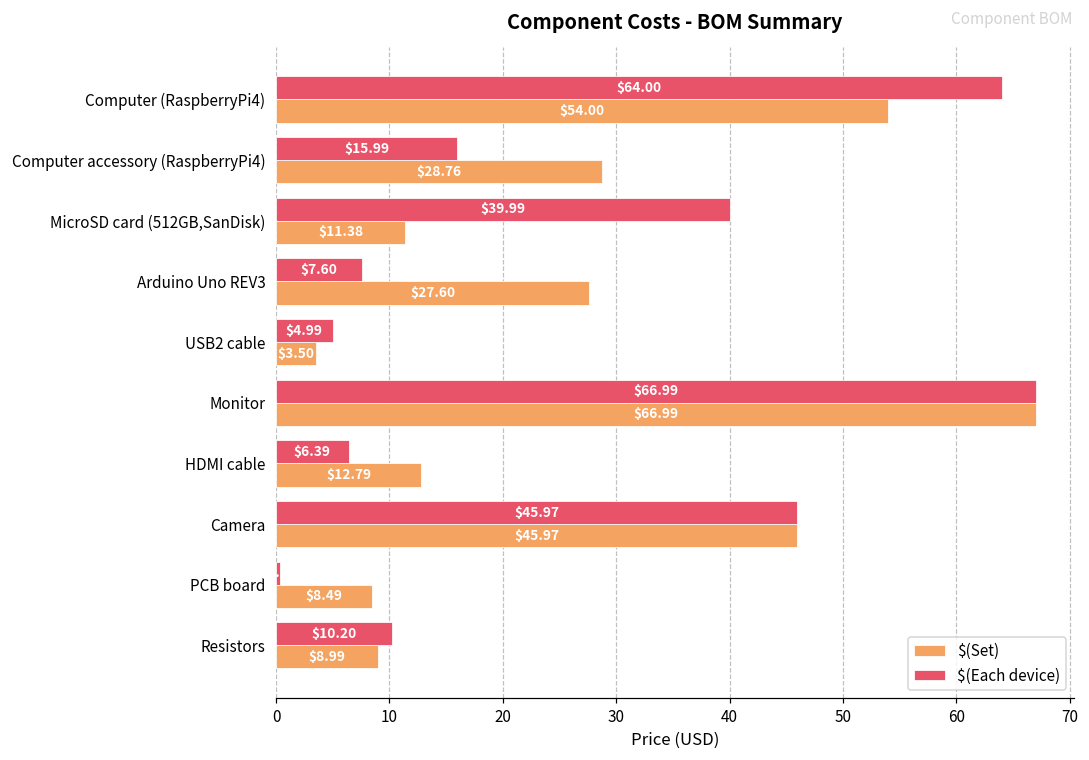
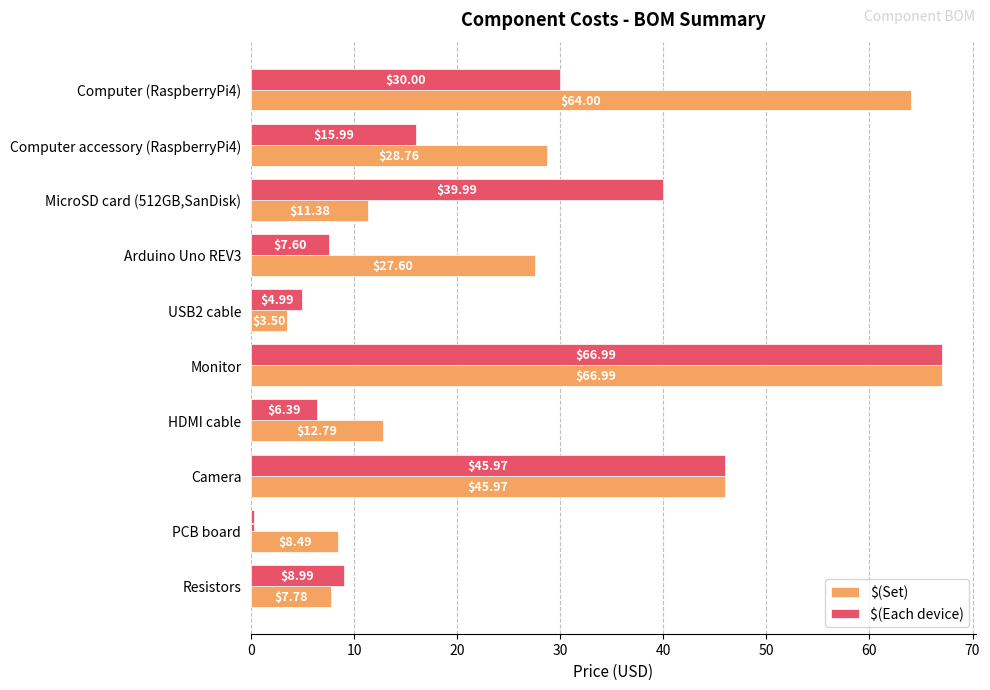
$(Each device), Computer (RaspberryPi4): $64.00 -> $30.00
$(Set), Computer (RaspberryPi4): $54.00 -> $64.00
$(Each device), Resistors: $10.20 -> $8.99
$(Set), Resistors: $8.99 -> $7.78
